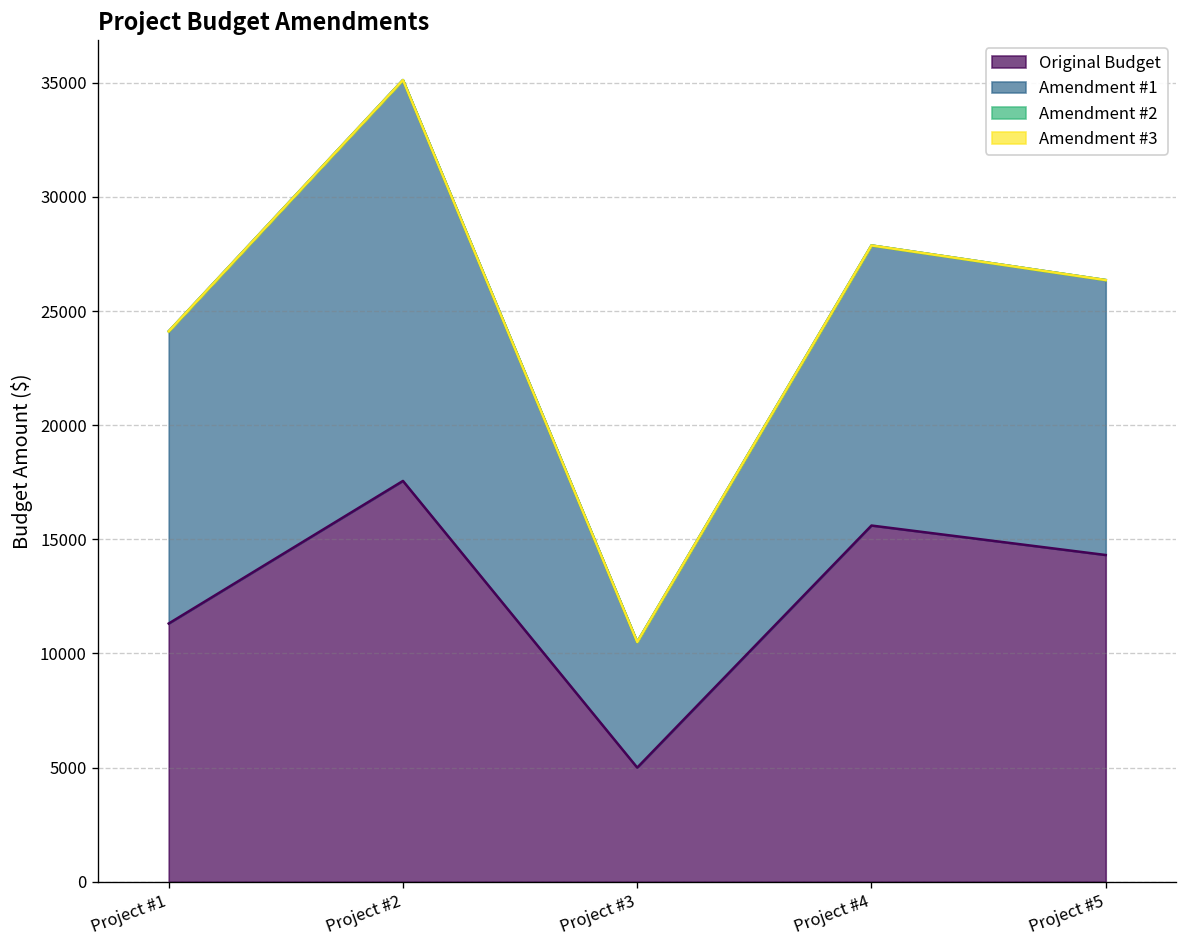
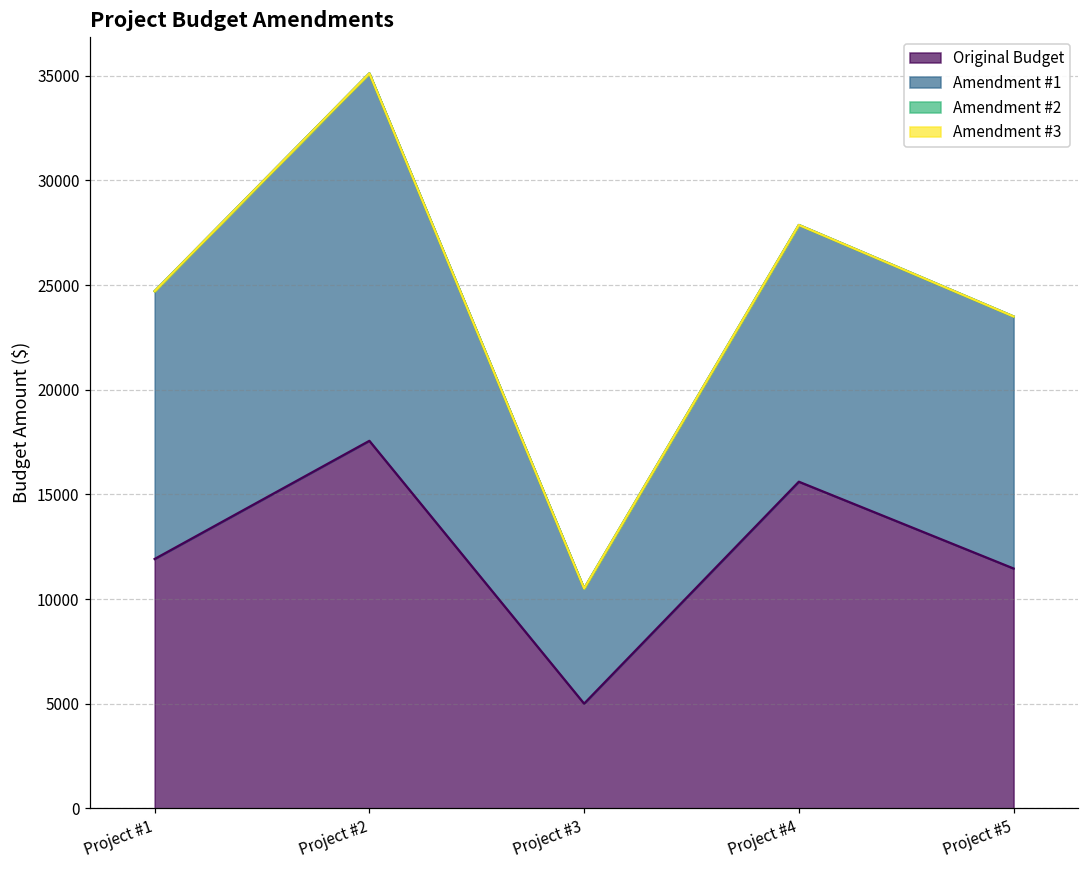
Original Budget, Project #1: 11300 -> 11900
Original Budget, Project #5: 14300 -> 11500
